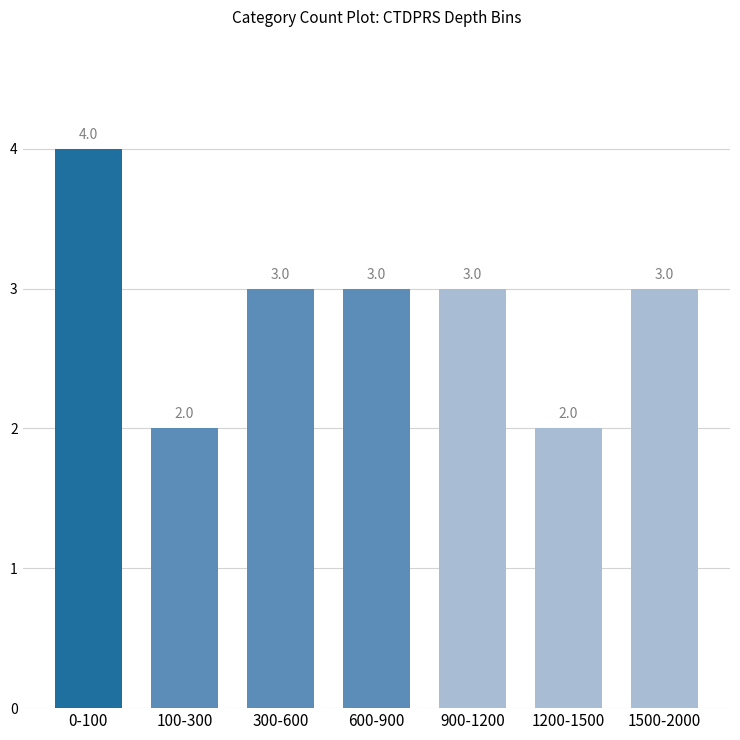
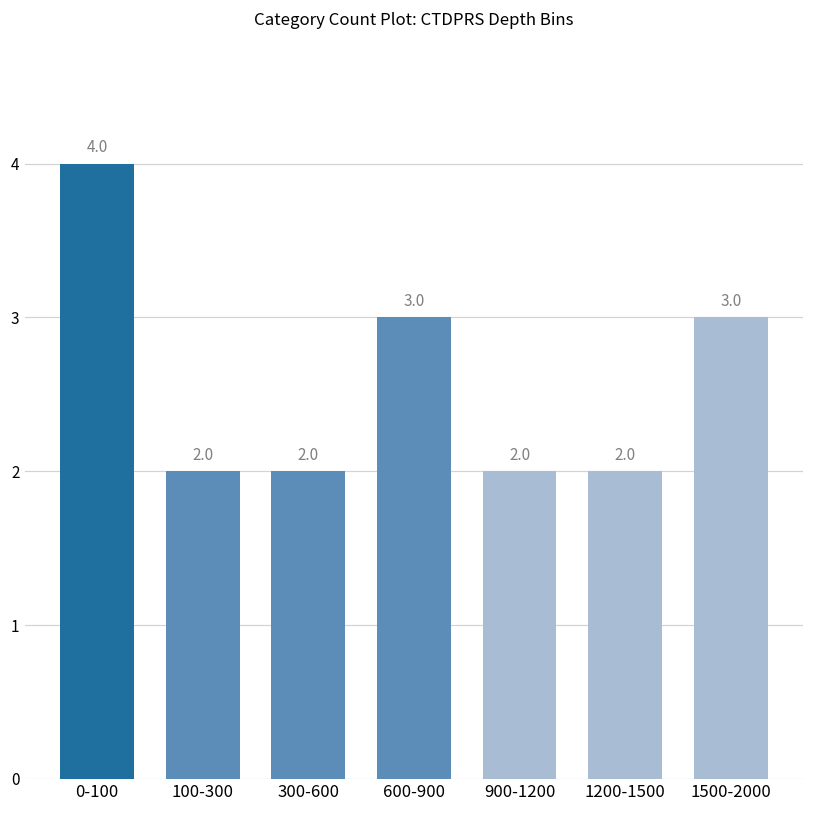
300-600: 3.0 -> 2.0
900-1200: 3.0 -> 2.0
